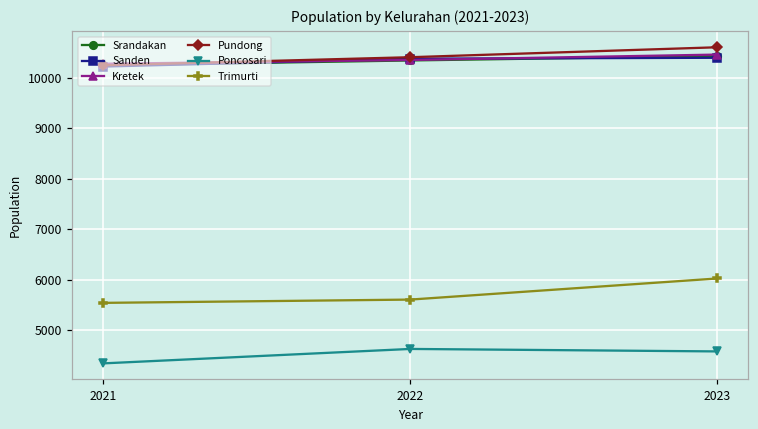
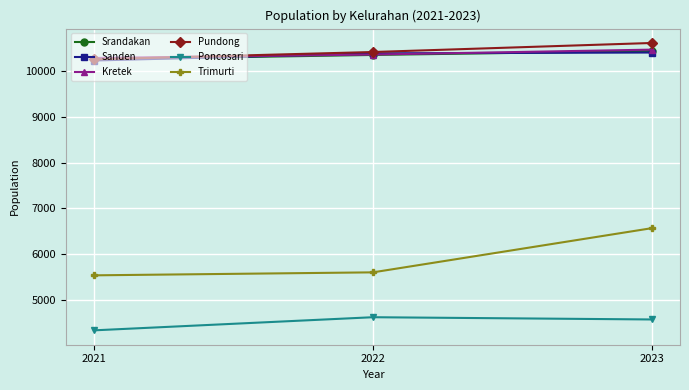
Trimurti, 2023: 6000 -> 6600
